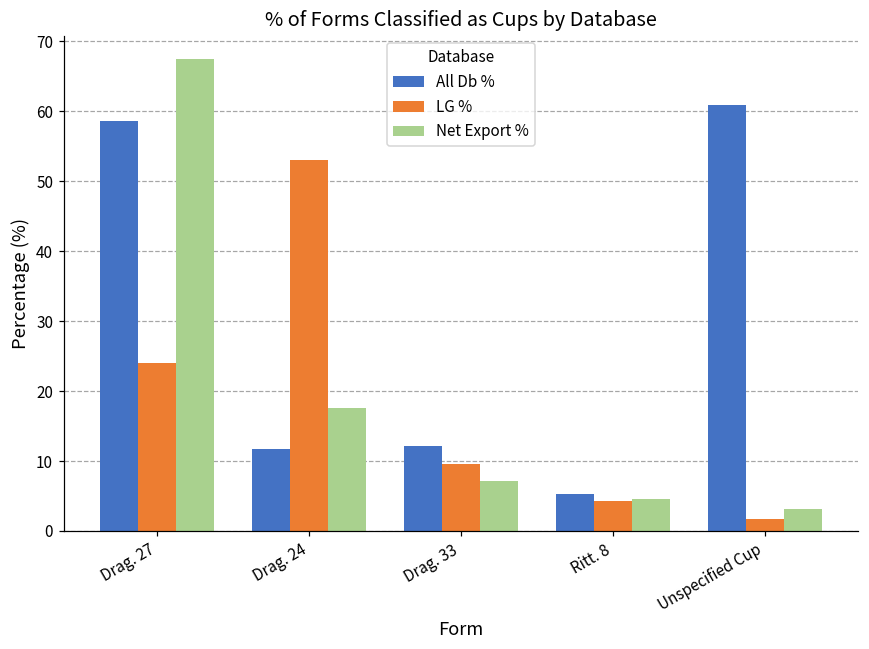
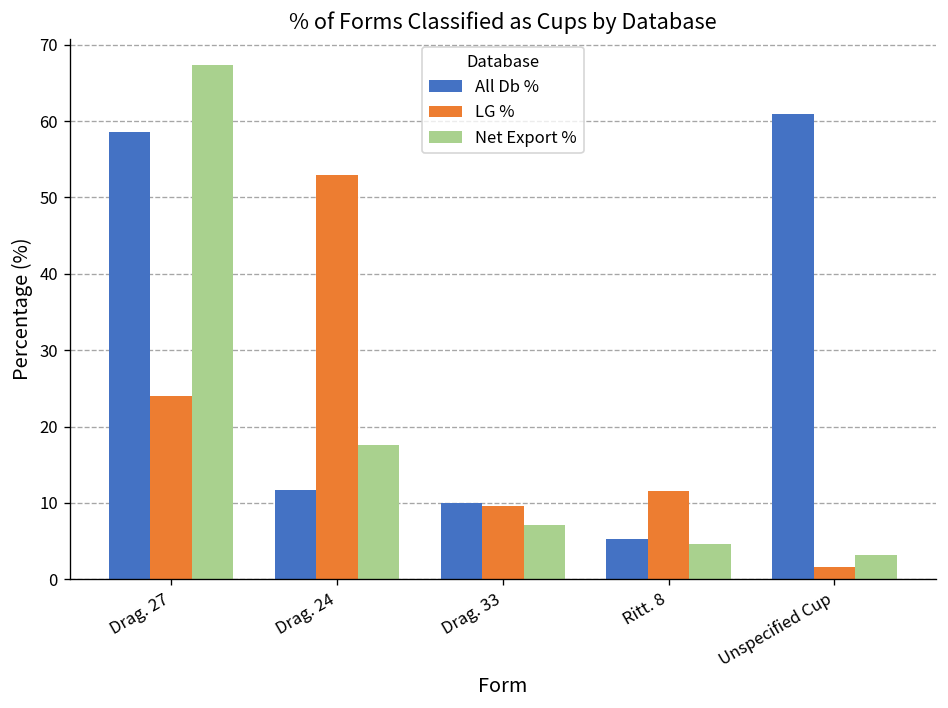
All Db %, Drag. 33: 12 -> 10
LG %, Ritt. 8: 4 -> 12
